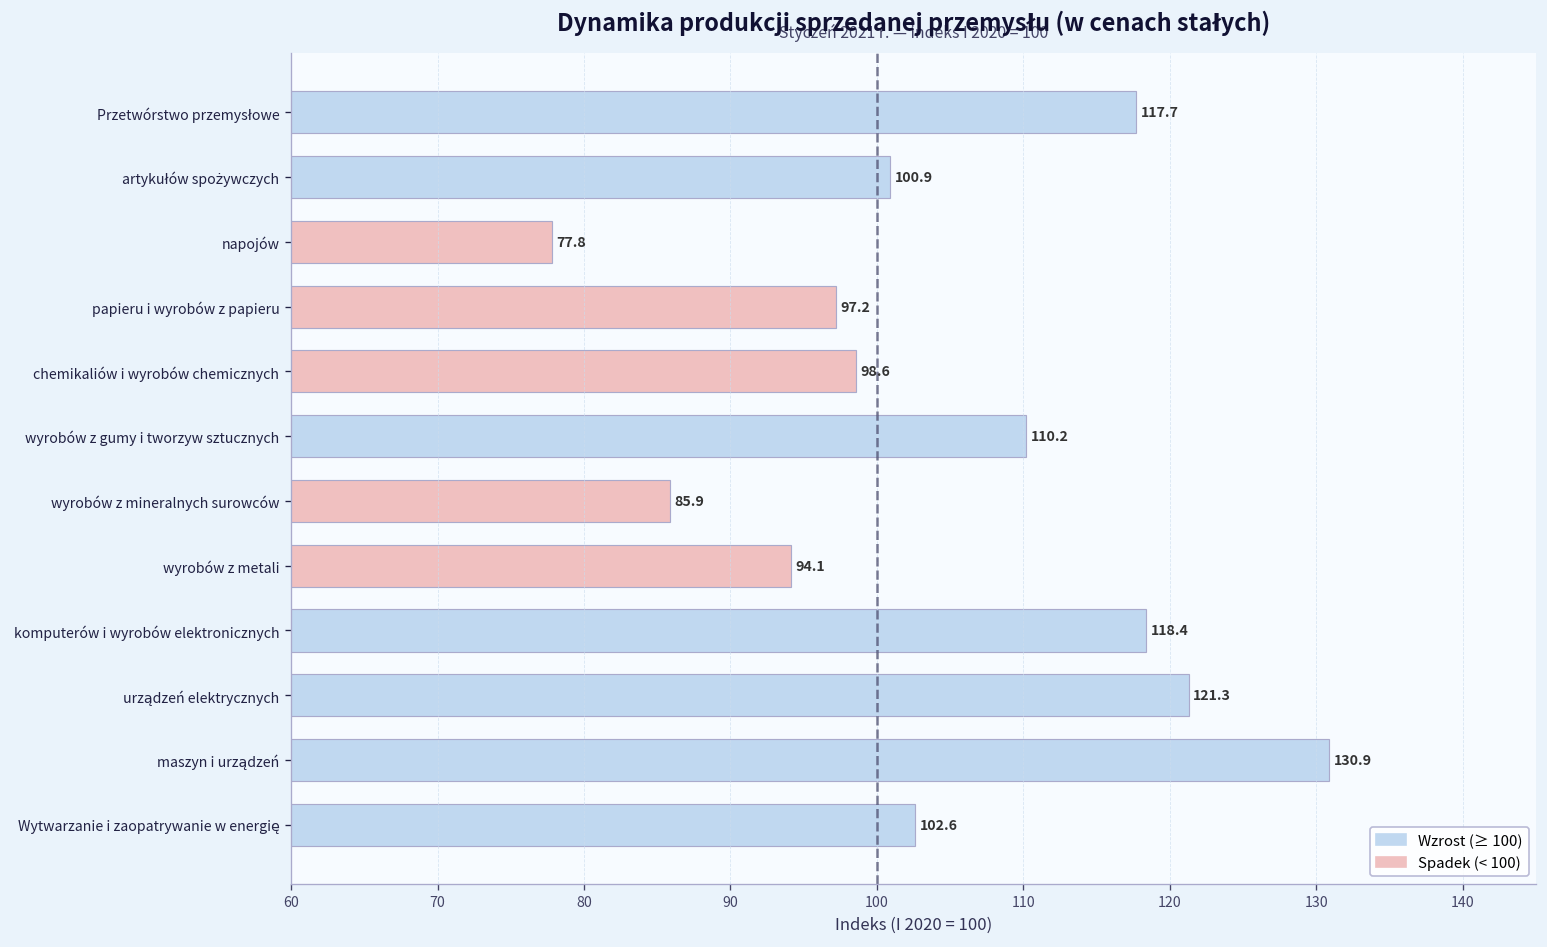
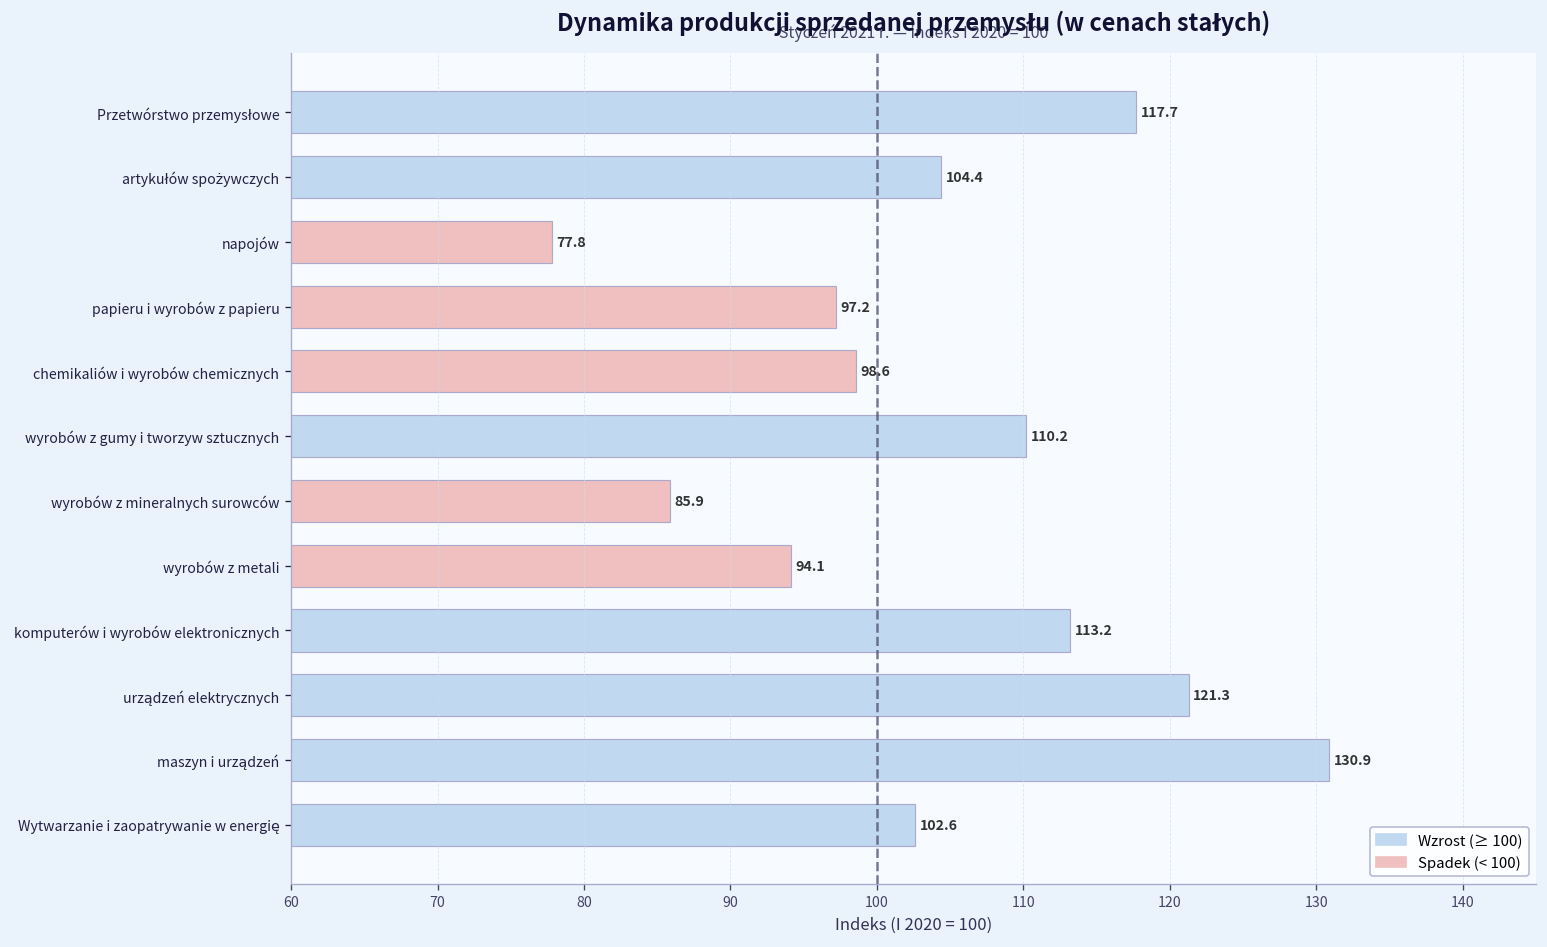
artykułów spożywczych: 100.9 -> 104.4
komputerów i wyrobów elektronicznych: 118.4 -> 113.2
